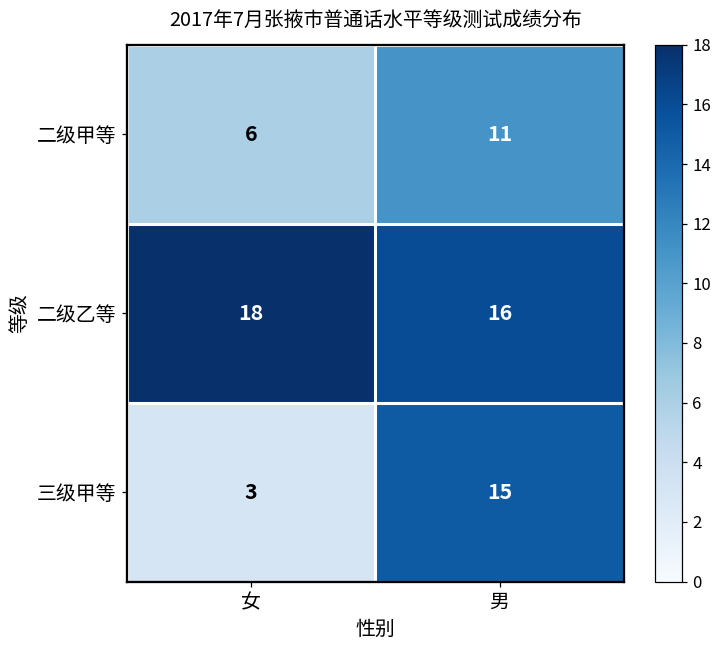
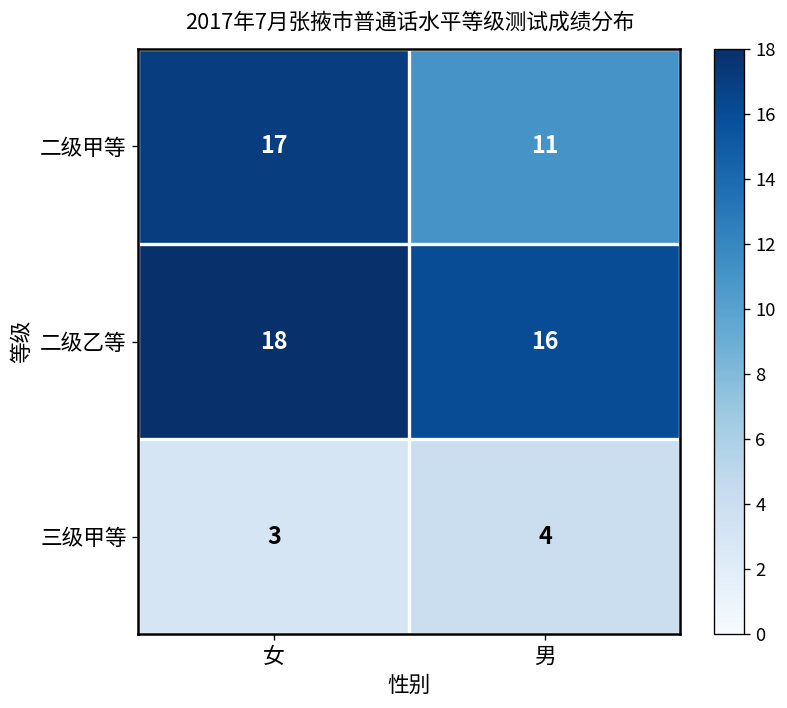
二级甲等, 女: 6 -> 17
三级甲等, 男: 15 -> 4
